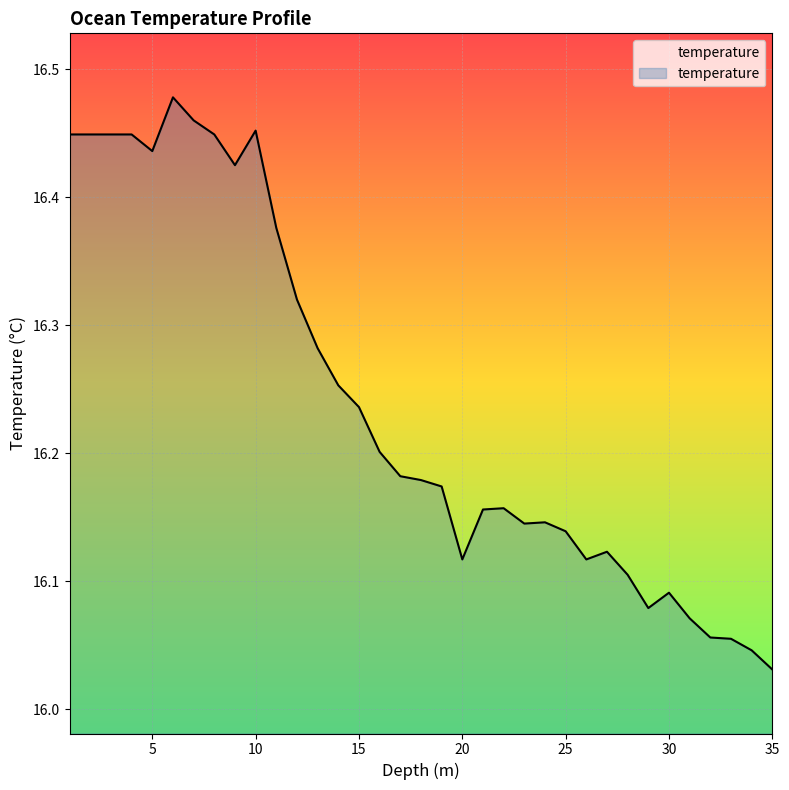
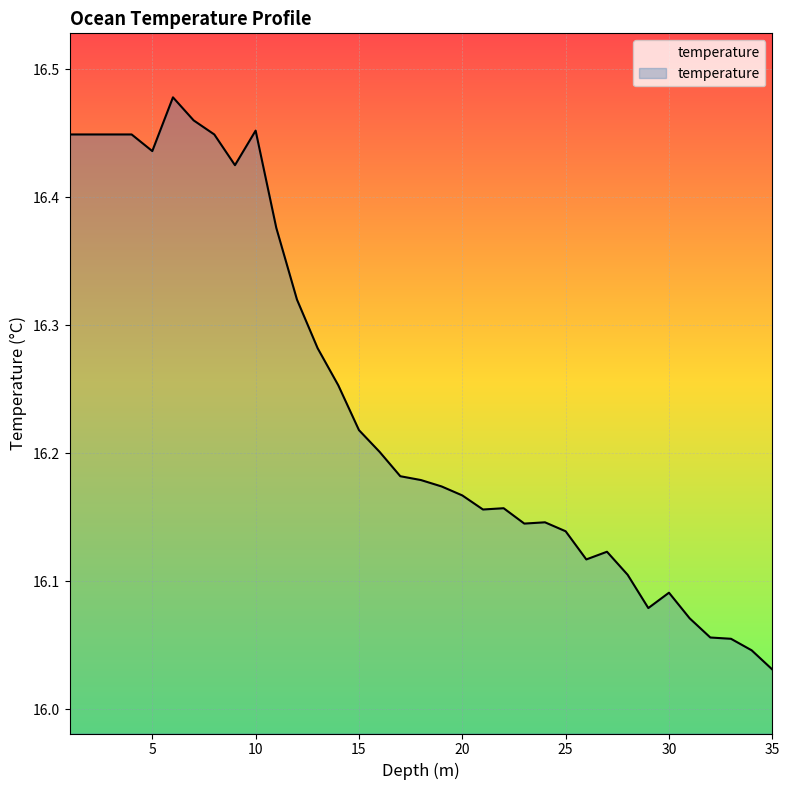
15: 16.236 -> 16.218
20: 16.117 -> 16.167
